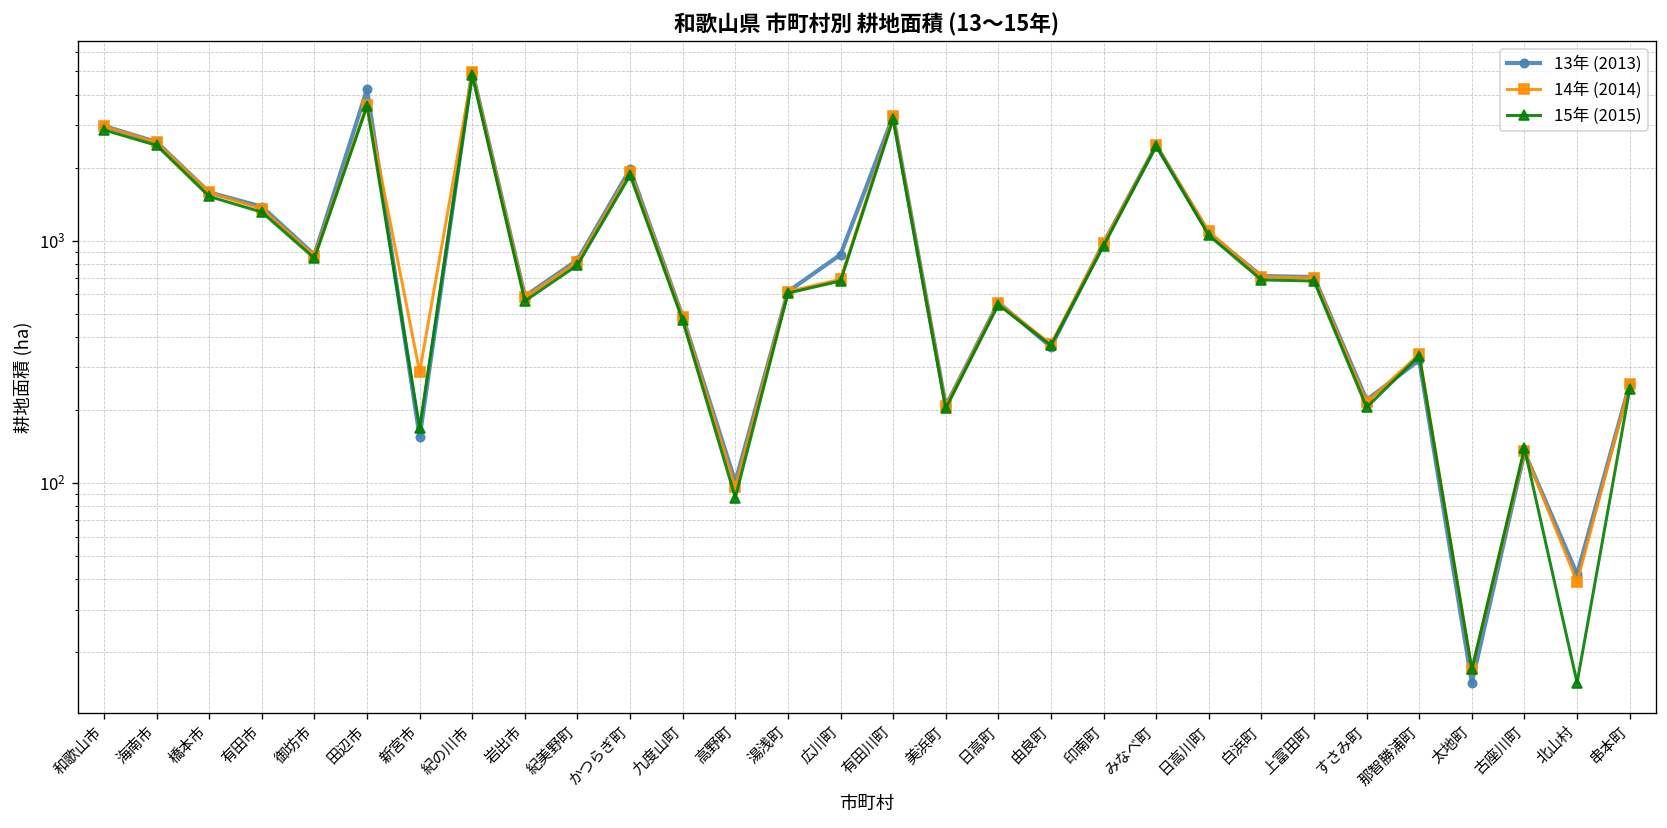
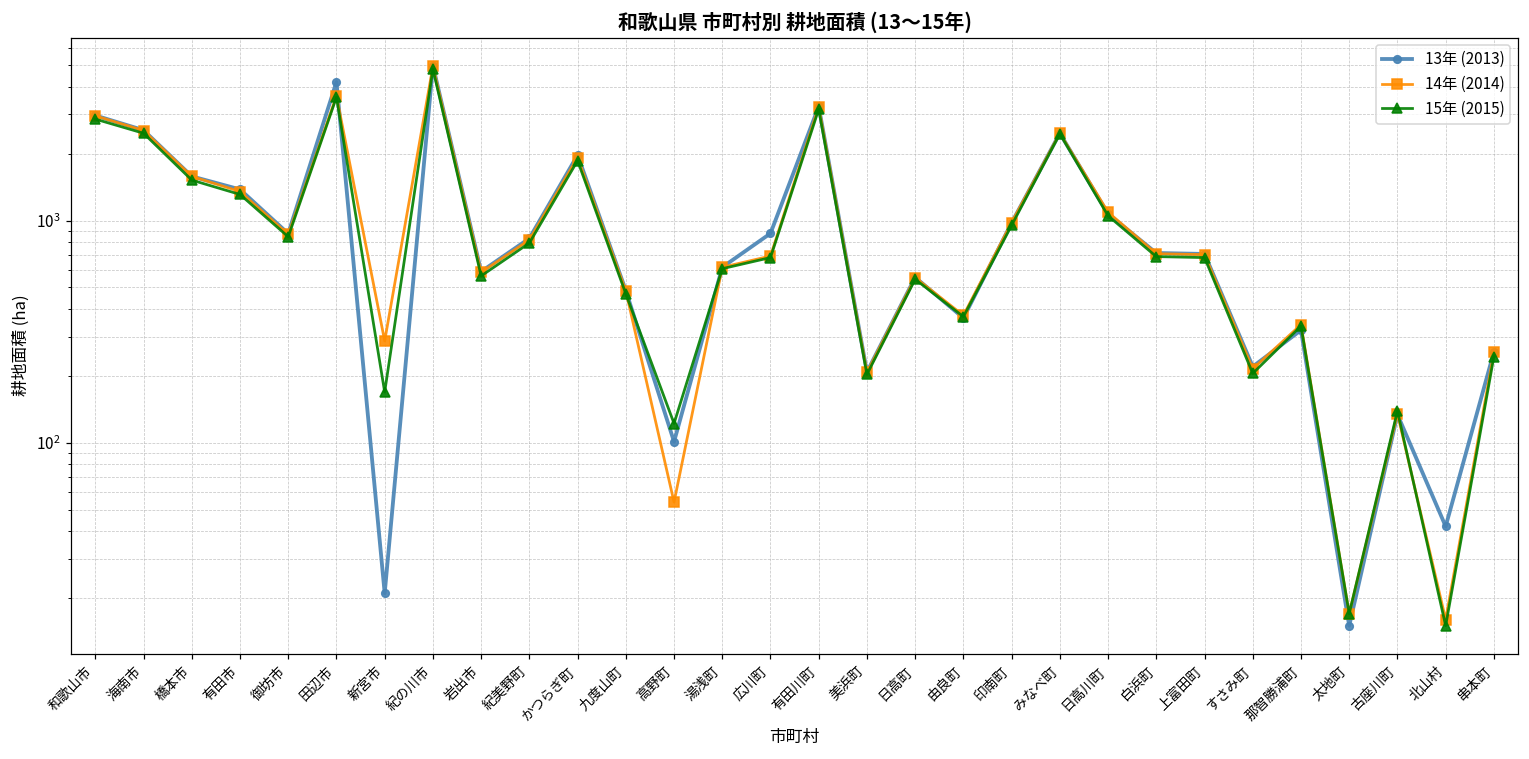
13年 (2013), 新宮市: 160 -> 21
14年 (2014), 高野町: 100 -> 54
15年 (2015), 高野町: 87 -> 120
14年 (2014), 北山村: 39 -> 16
